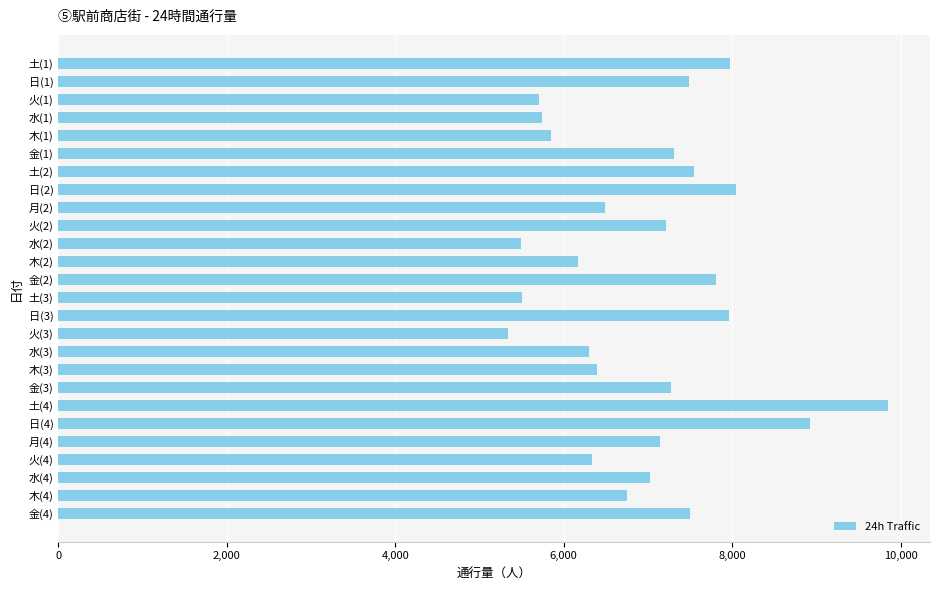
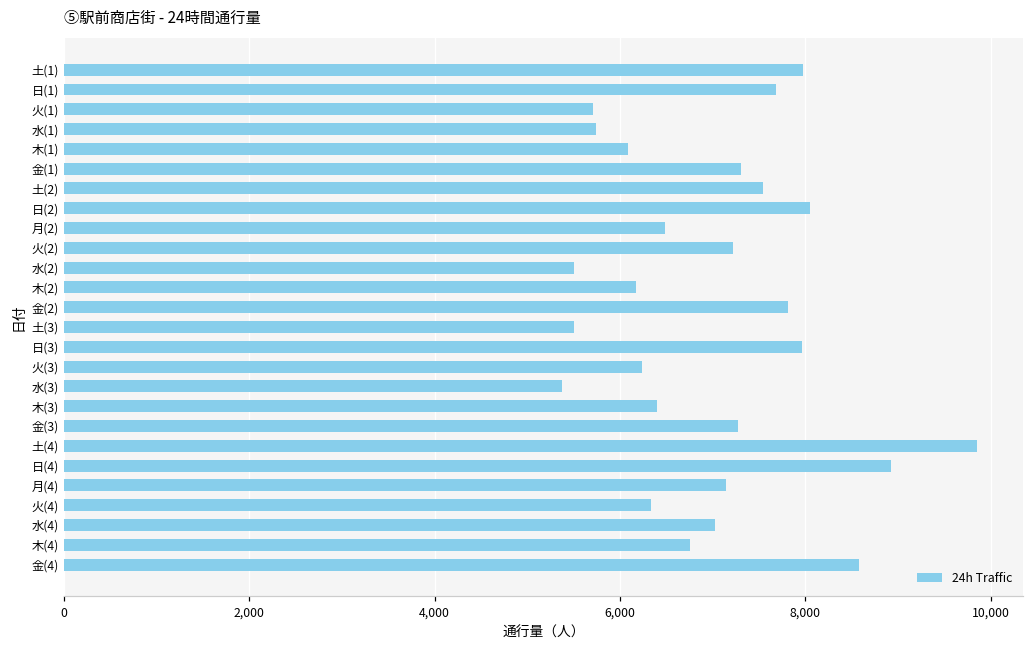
日(1): 7,500 -> 7,700
木(1): 5,900 -> 6,100
火(3): 5,300 -> 6,200
水(3): 6,300 -> 5,400
金(4): 7,500 -> 8,600
